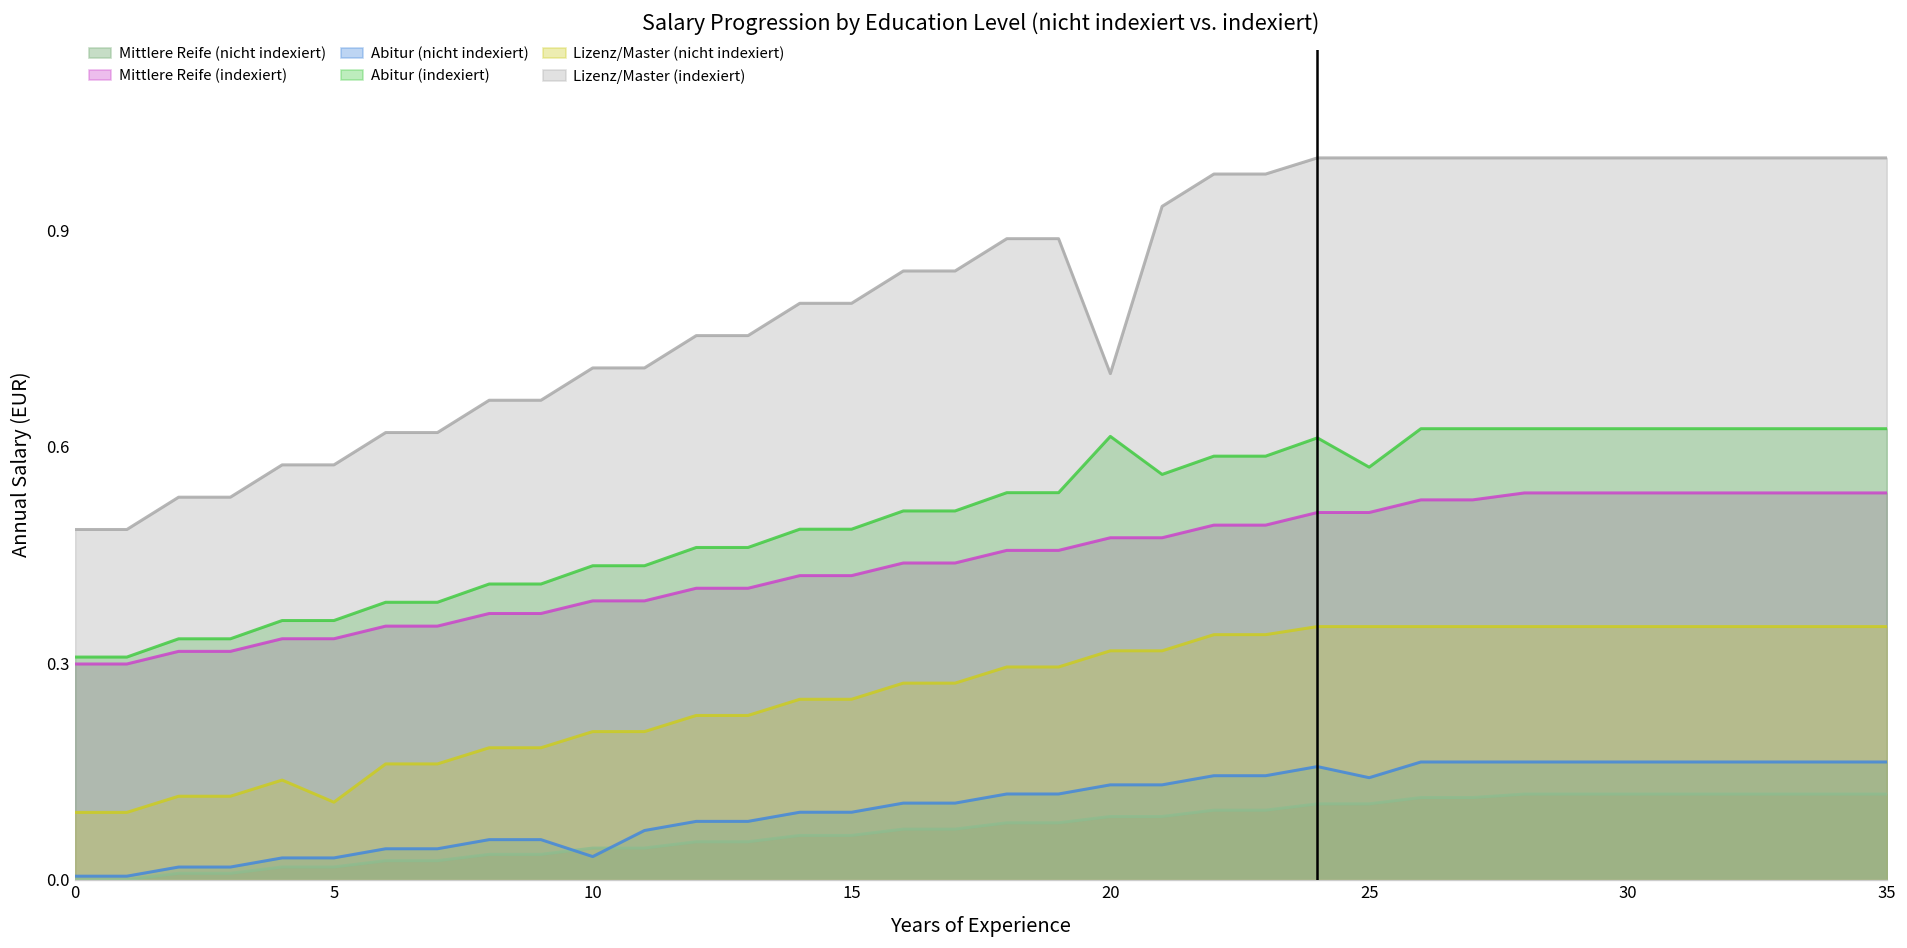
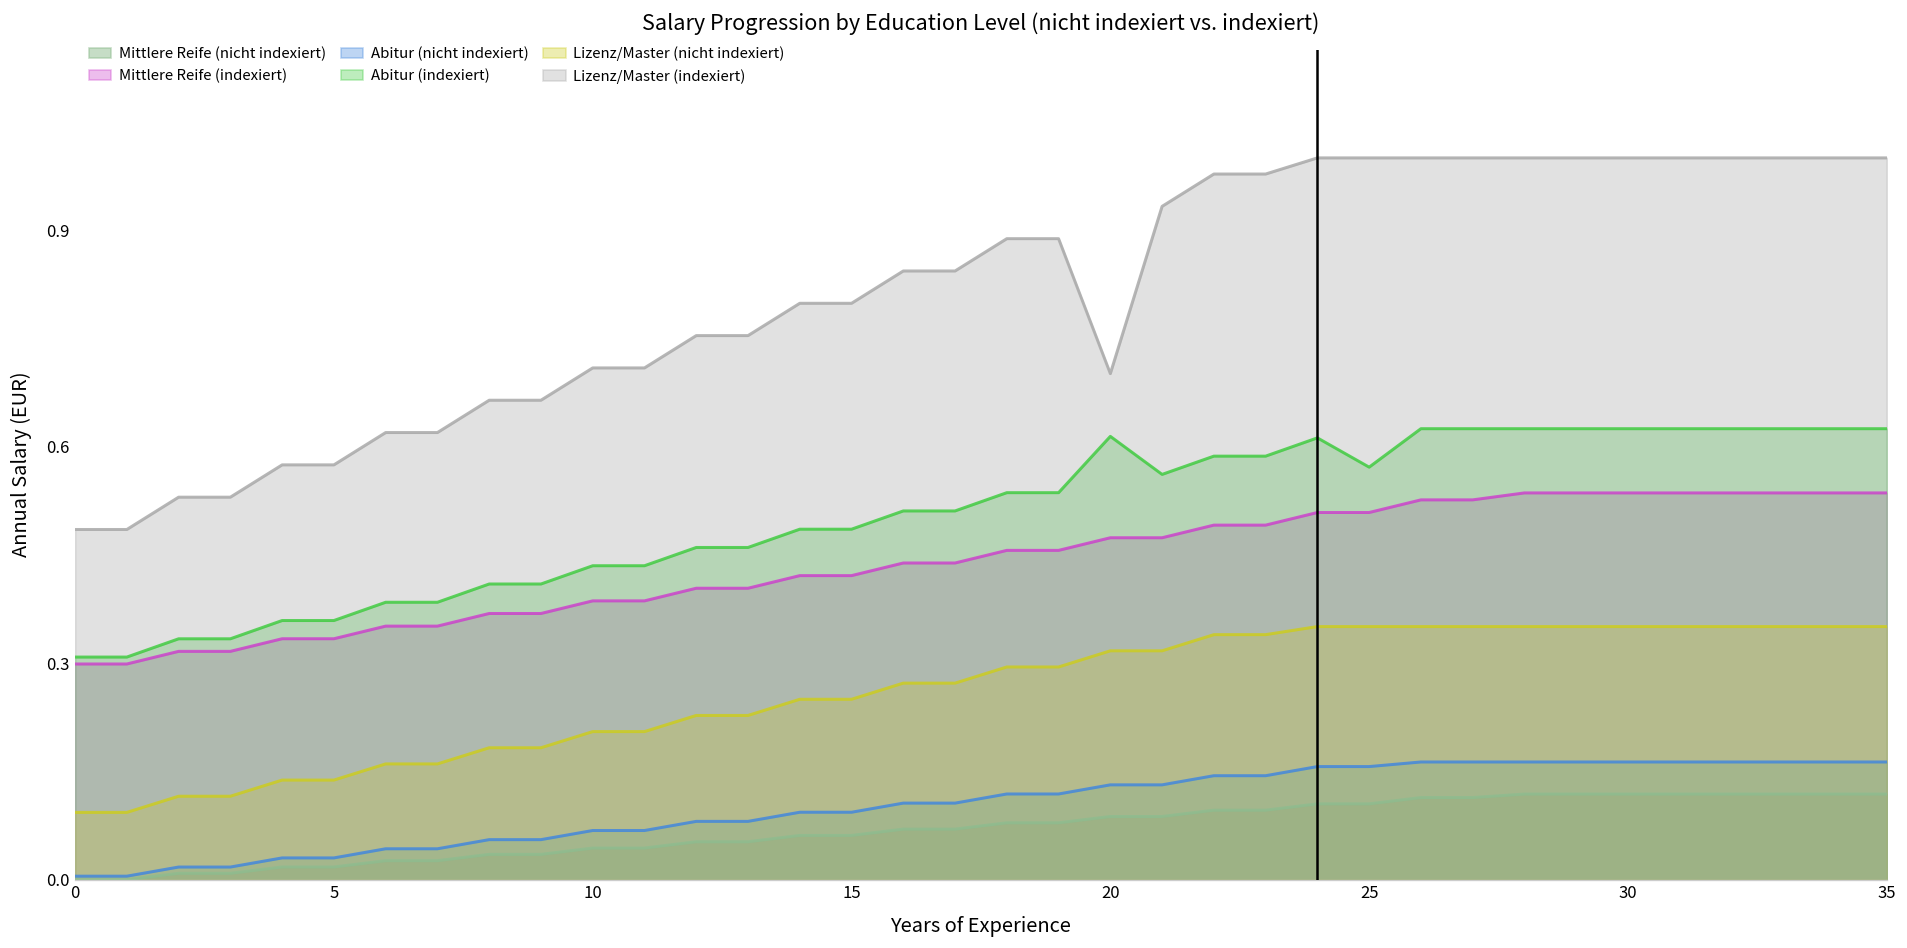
Lizenz/Master (nicht indexiert), 5: 0.11 -> 0.14
Abitur (nicht indexiert), 10: 0.03 -> 0.07
Abitur (nicht indexiert), 25: 0.14 -> 0.16
